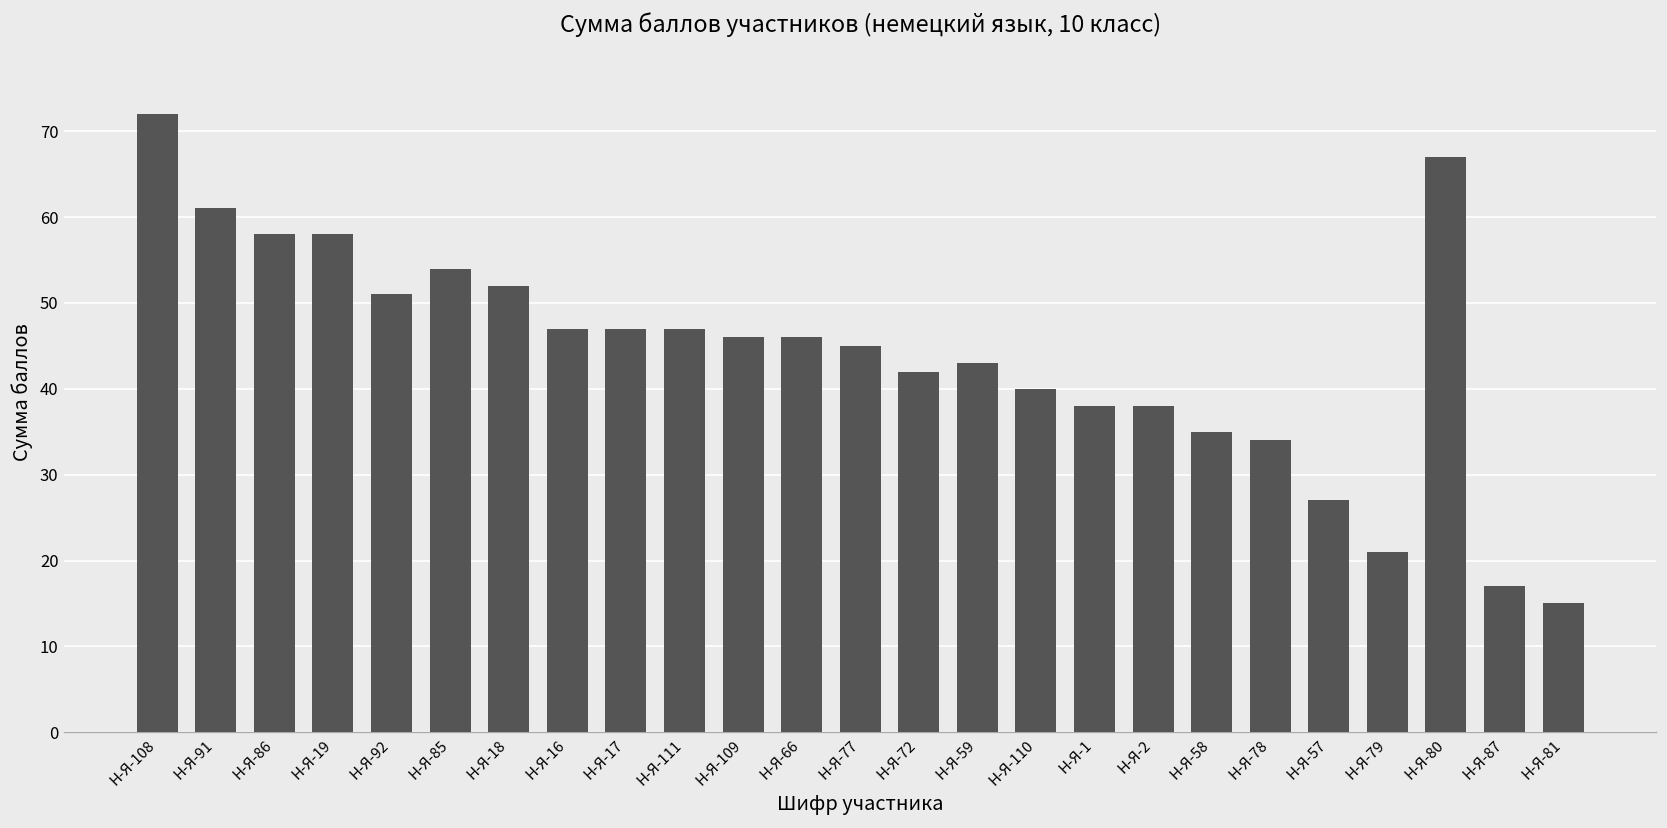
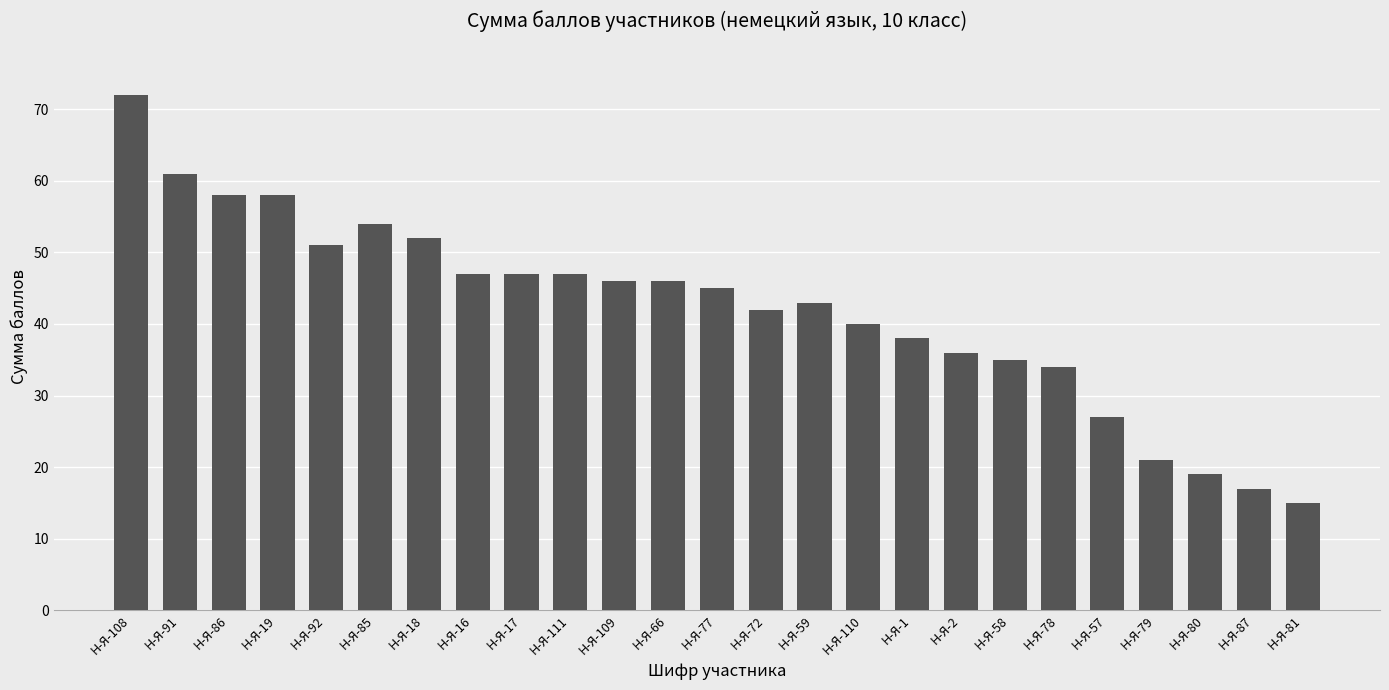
Н-Я-2: 38 -> 36
Н-Я-80: 67 -> 19
